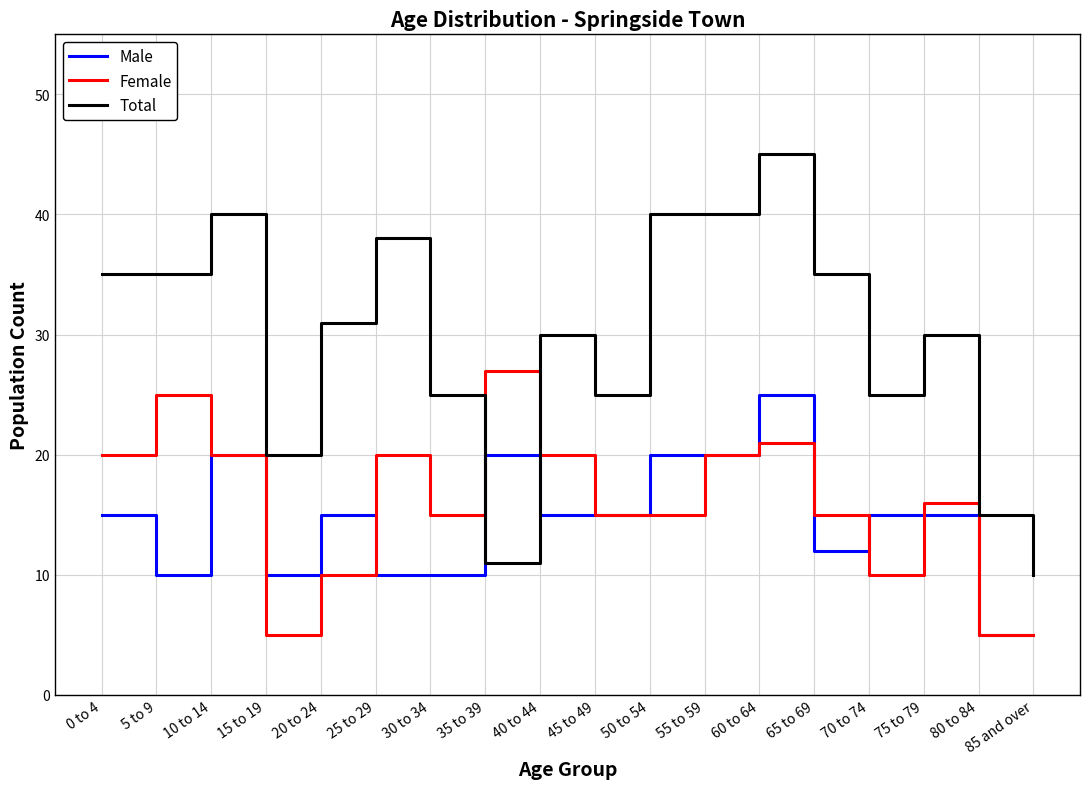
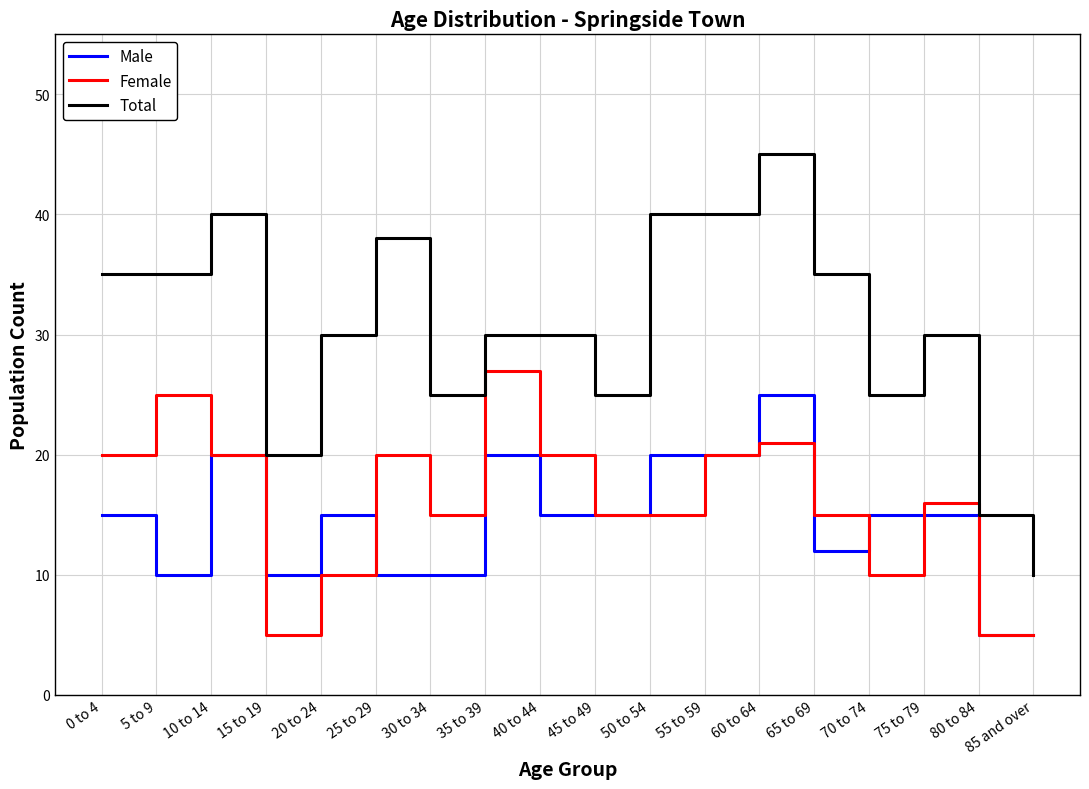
Total, 20 to 24: 31 -> 30
Total, 35 to 39: 11 -> 30
